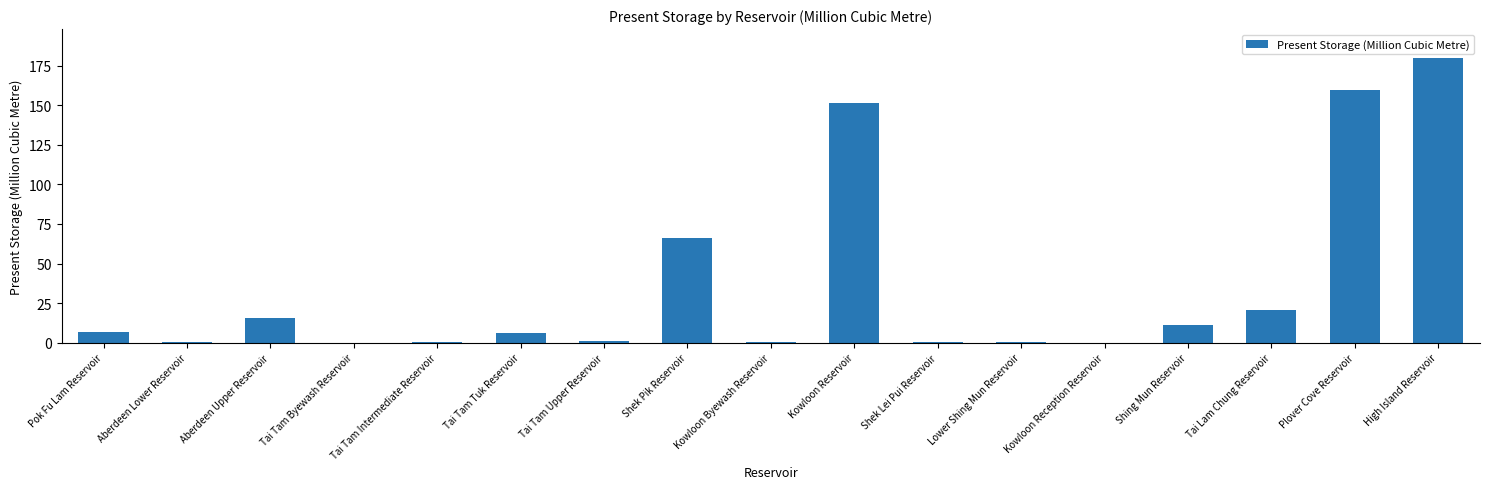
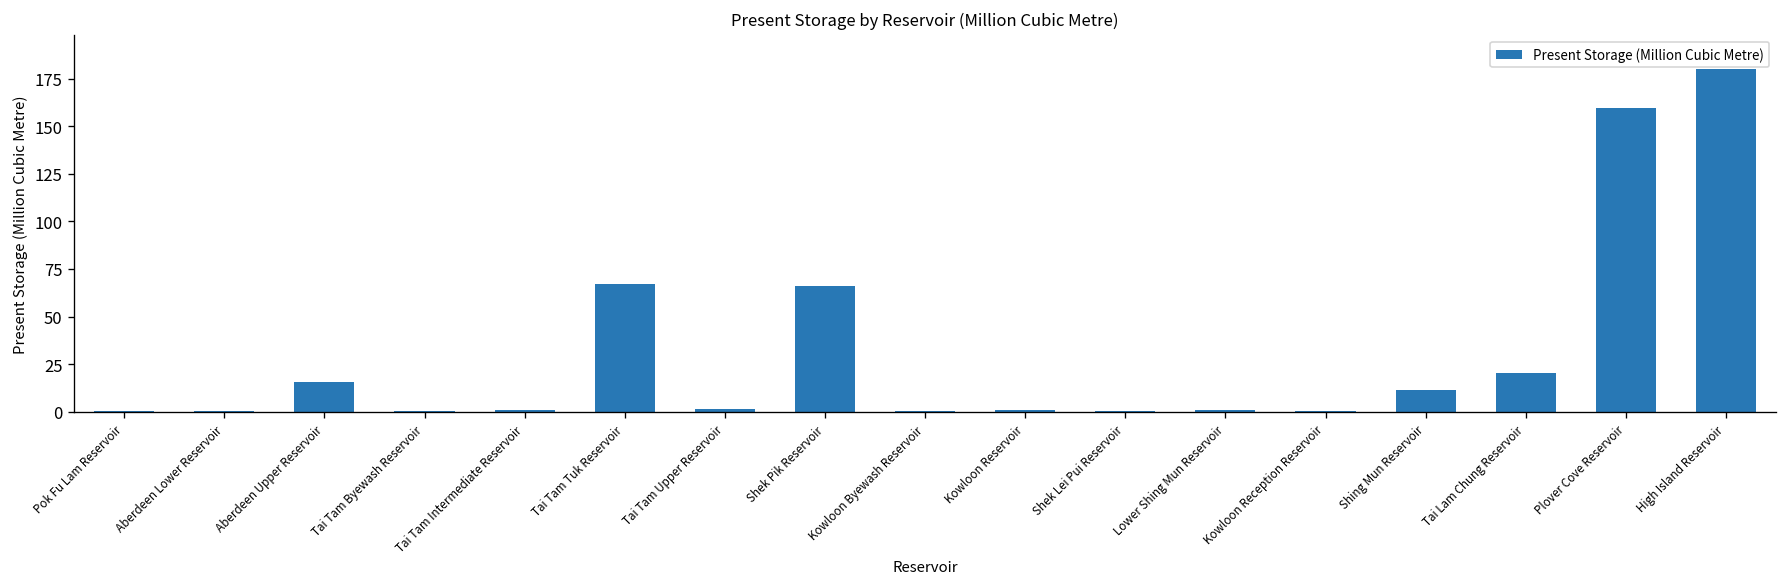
Pok Fu Lam Reservoir: 7 -> 0
Tai Tam Tuk Reservoir: 6 -> 67
Kowloon Reservoir: 152 -> 1
